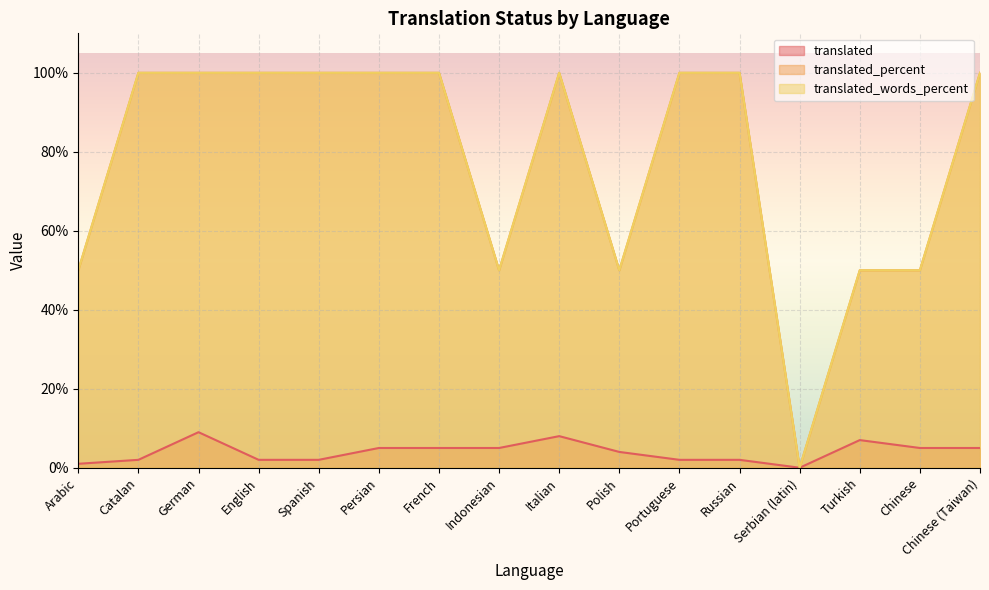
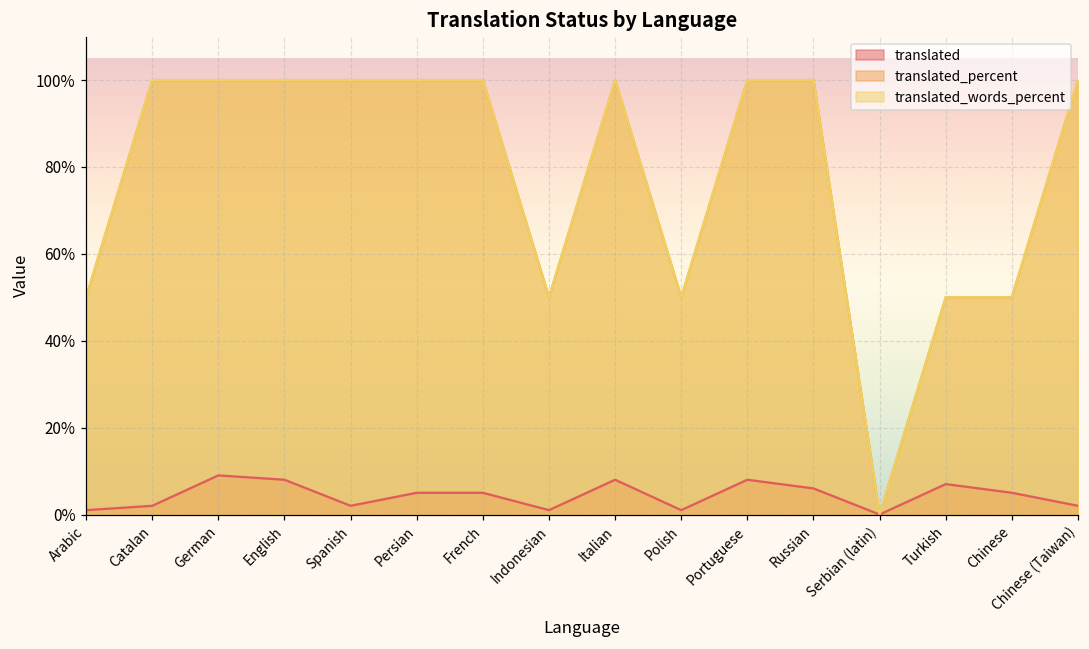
translated, English: 2% -> 8%
translated, Indonesian: 5% -> 1%
translated, Polish: 4% -> 1%
translated, Portuguese: 2% -> 8%
translated, Russian: 2% -> 6%
translated, Chinese (Taiwan): 5% -> 2%
